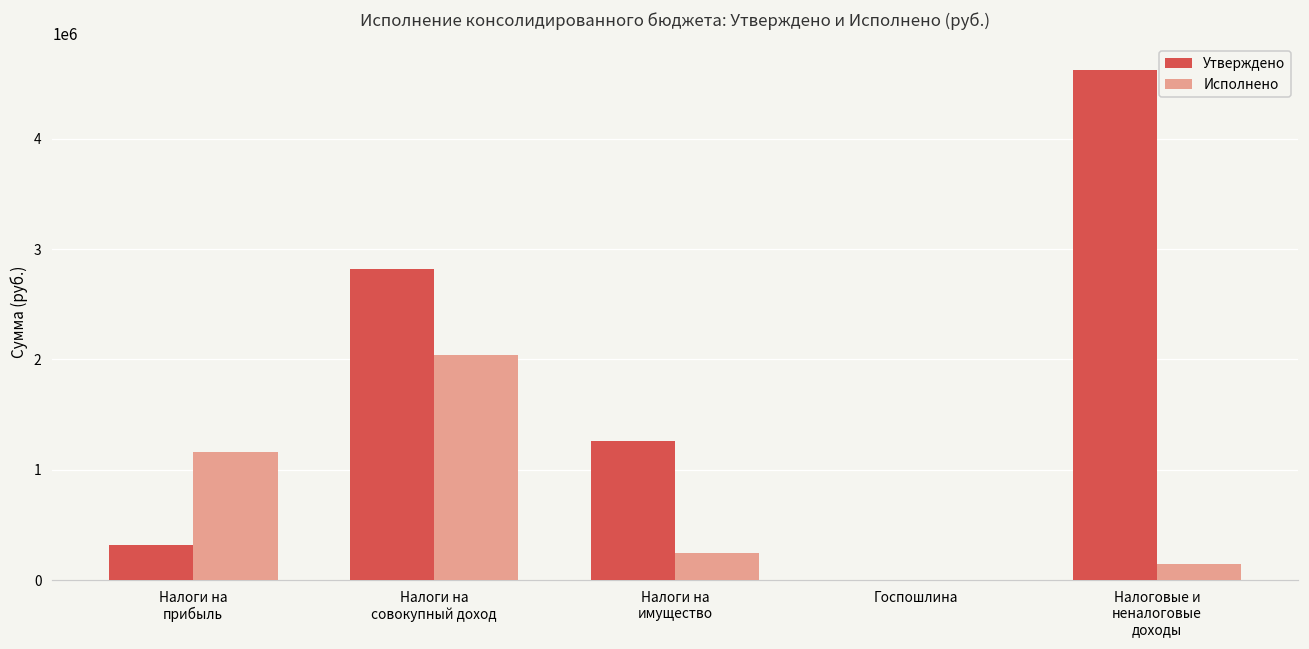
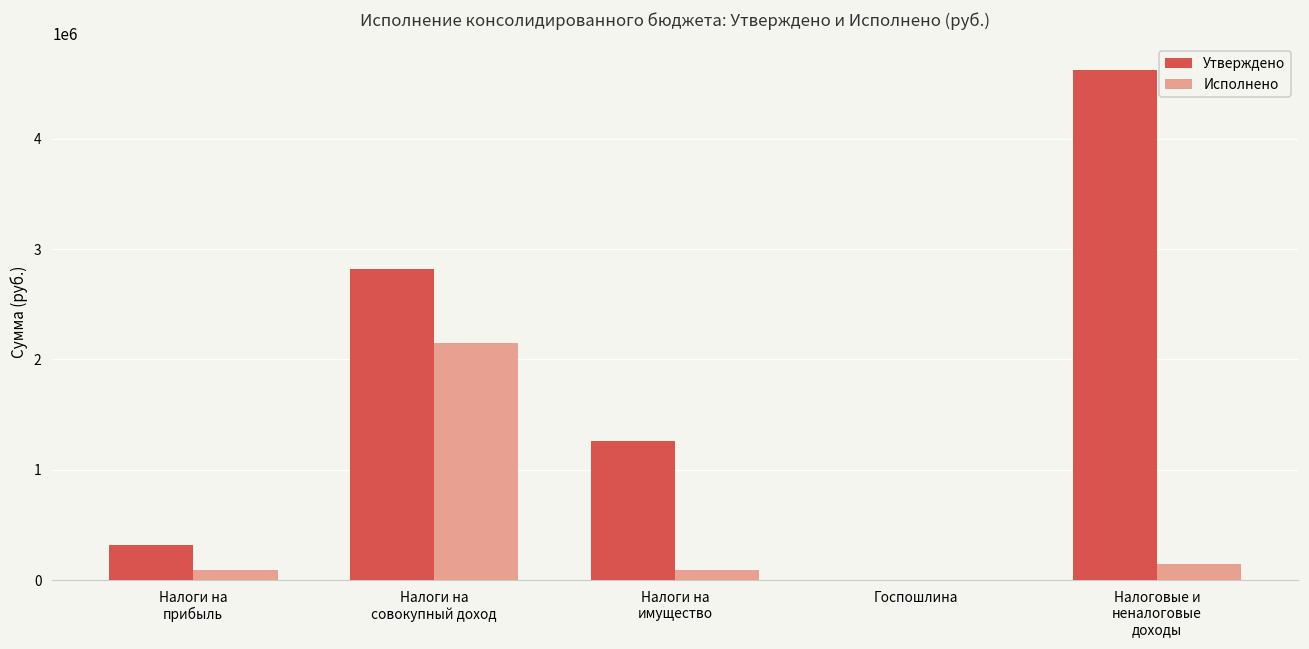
Исполнено, Налоги на прибыль: 1160000 -> 90000
Исполнено, Налоги на совокупный доход: 2040000 -> 2140000
Исполнено, Налоги на имущество: 240000 -> 90000
